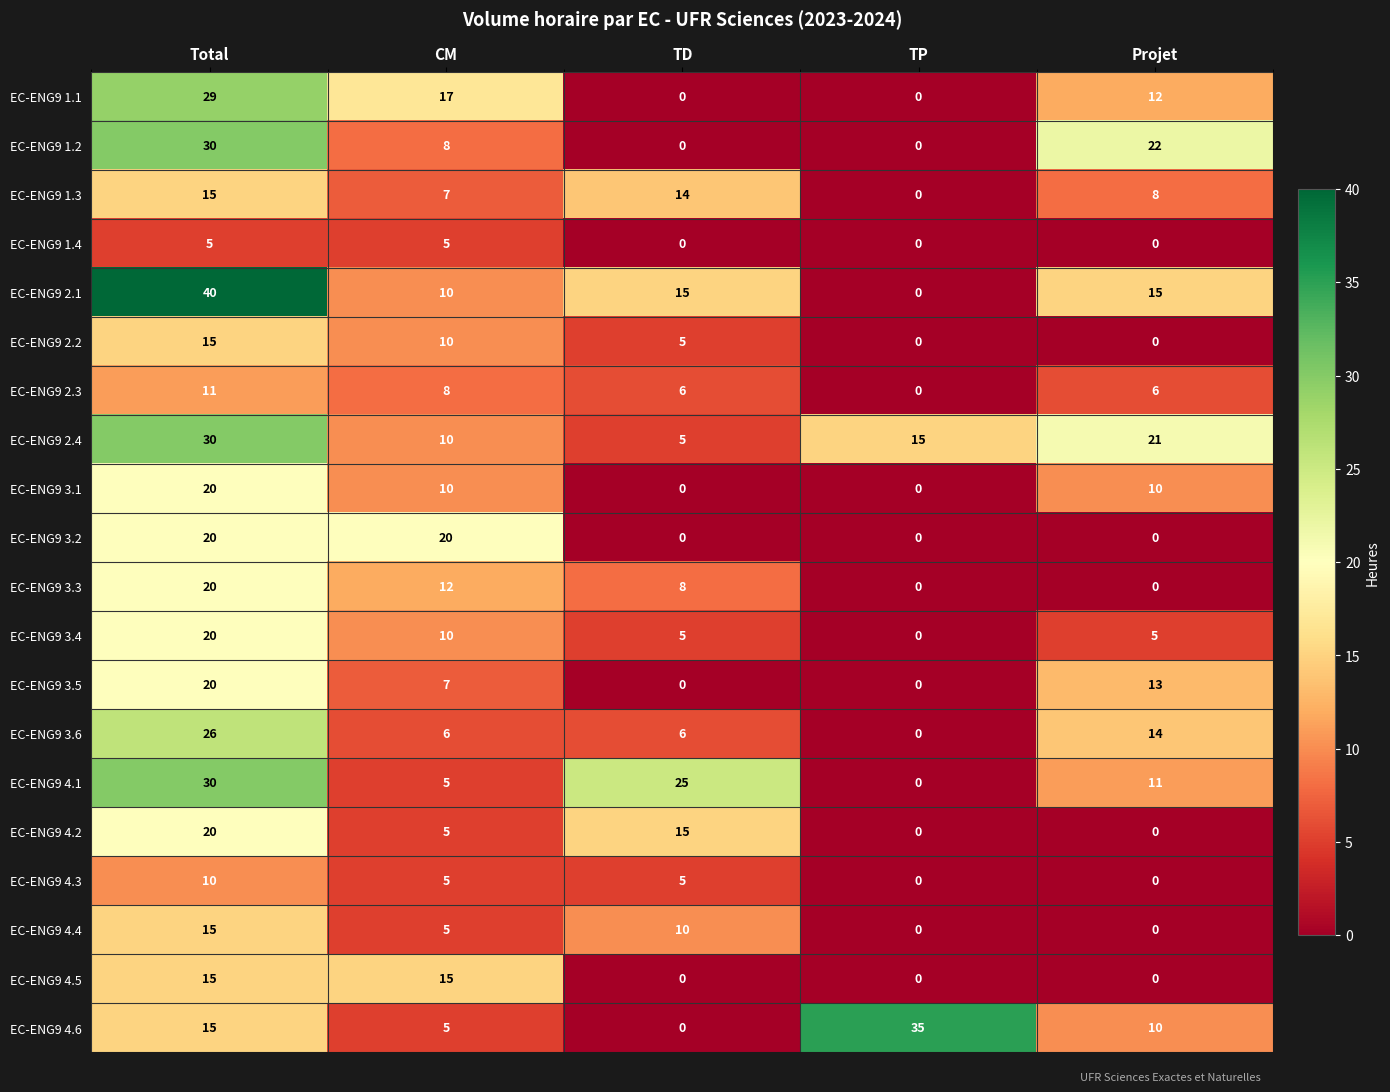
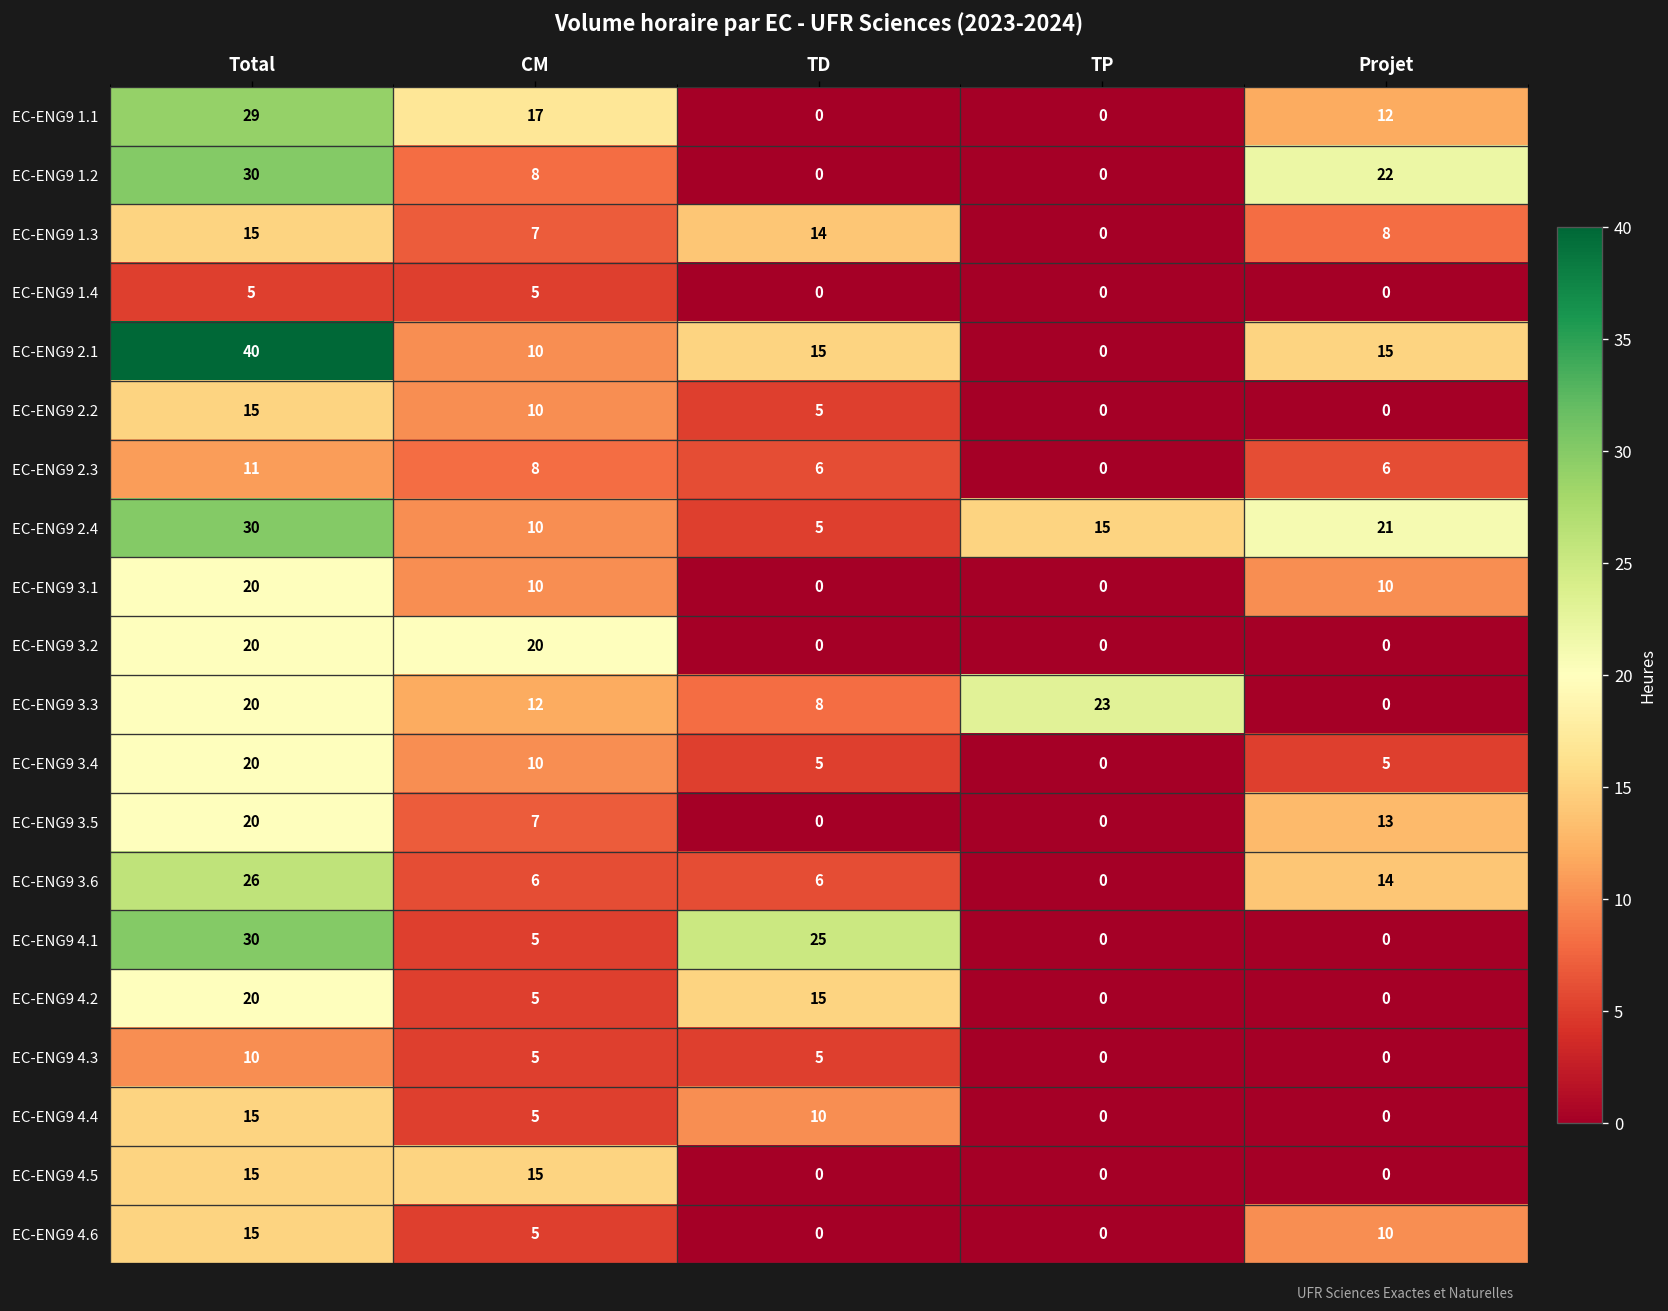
EC-ENG9 3.3, TP: 0 -> 23
EC-ENG9 4.1, Projet: 11 -> 0
EC-ENG9 4.6, TP: 35 -> 0
